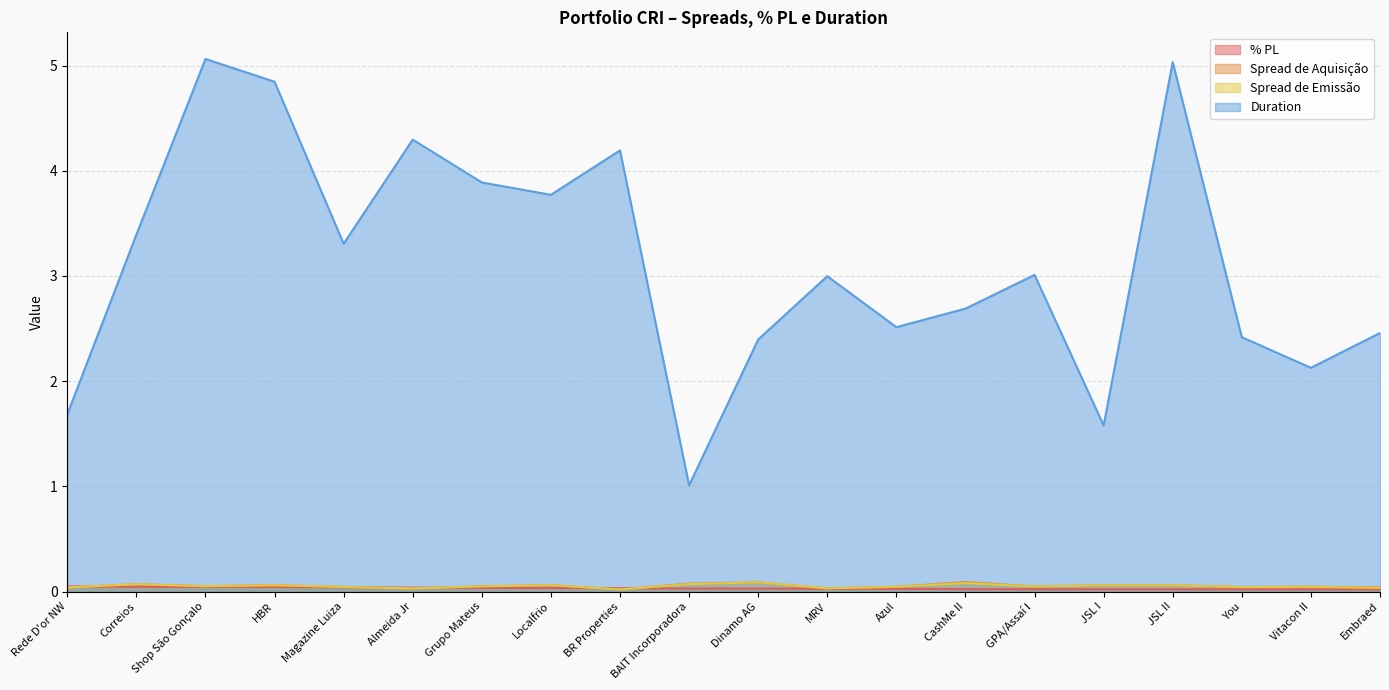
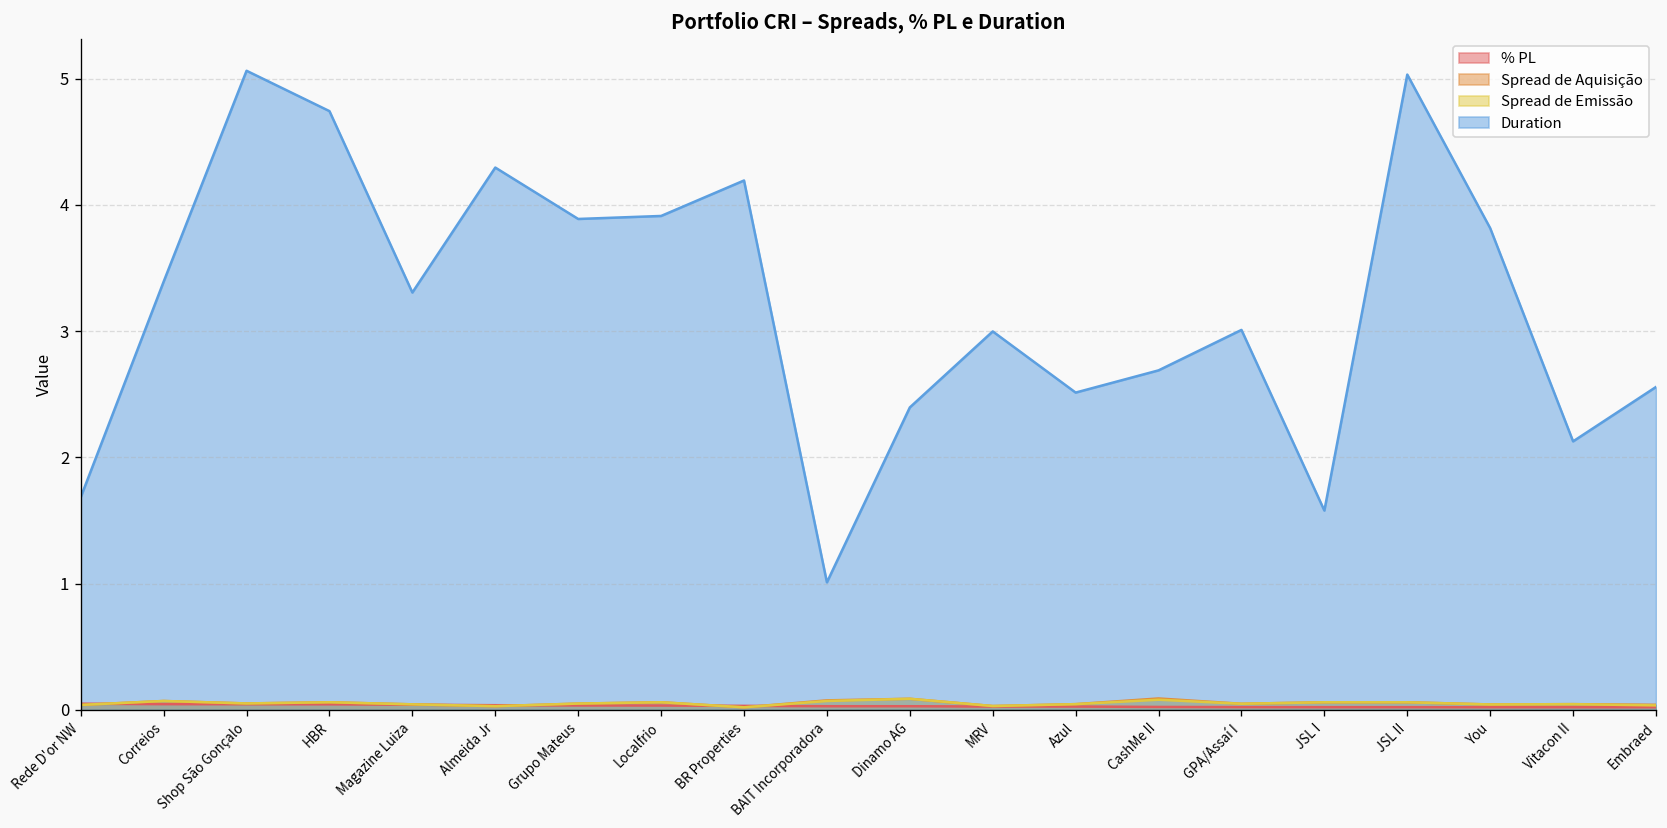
Duration, HBR: 4.85 -> 4.74
Duration, Localfrio: 3.77 -> 3.91
Duration, You: 2.42 -> 3.82
Duration, Embraed: 2.46 -> 2.56
